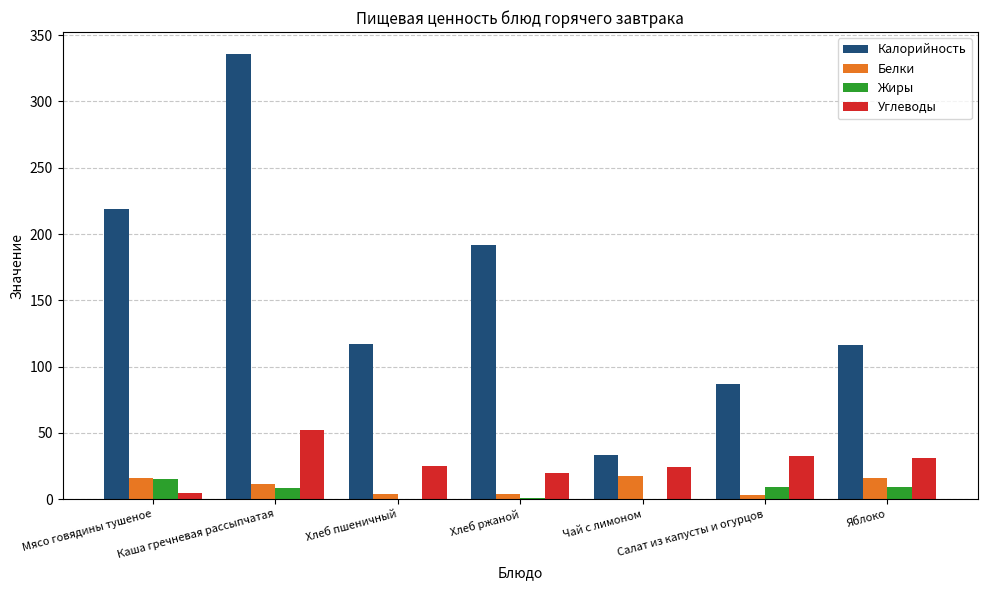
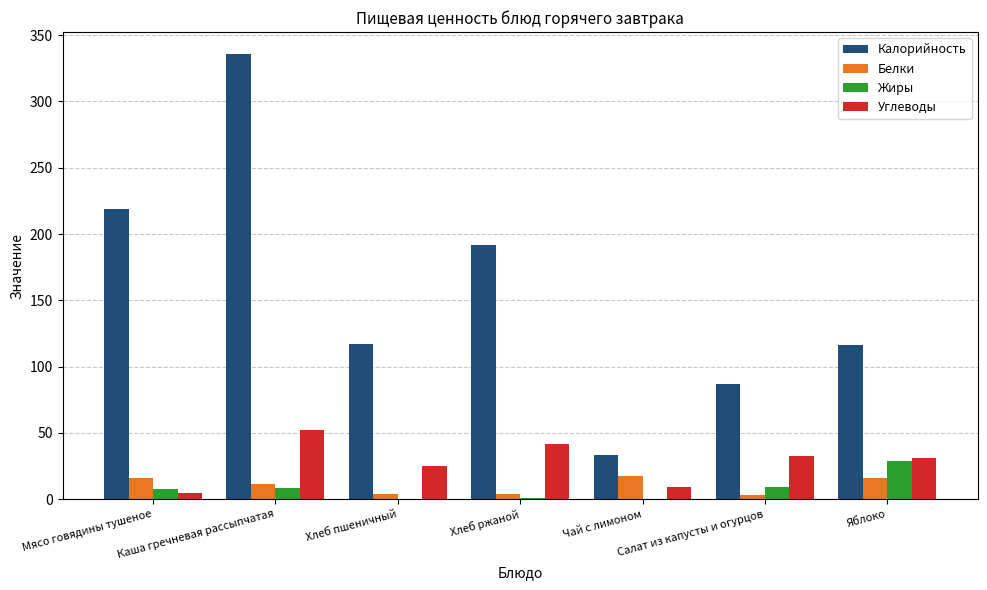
Жиры, Мясо говядины тушеное: 15 -> 8
Углеводы, Хлеб ржаной: 20 -> 42
Углеводы, Чай с лимоном: 24 -> 10
Жиры, Яблоко: 9 -> 29
